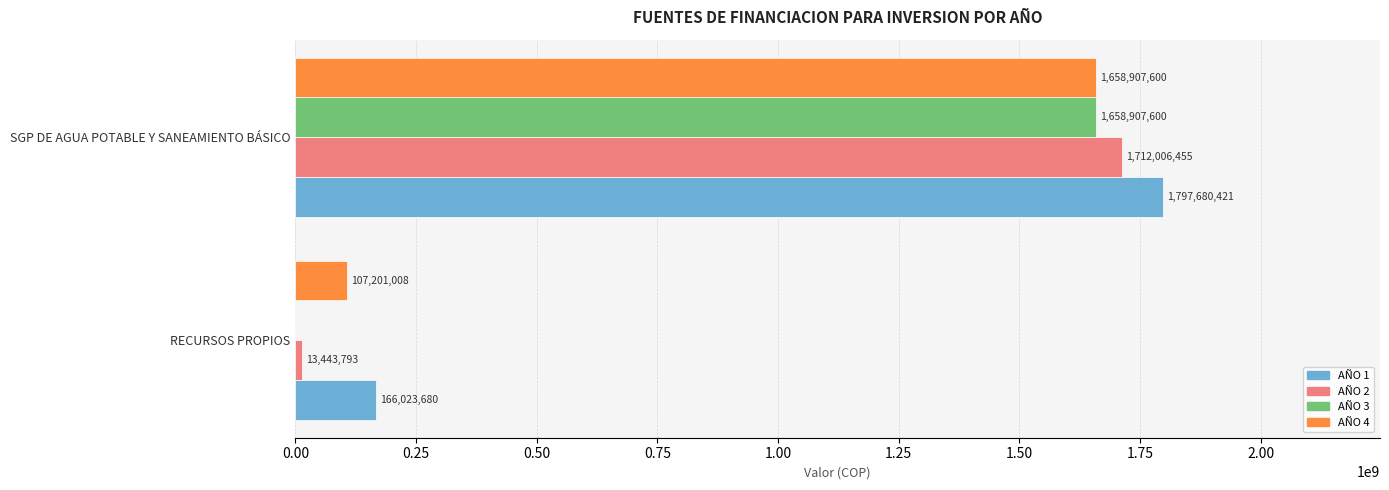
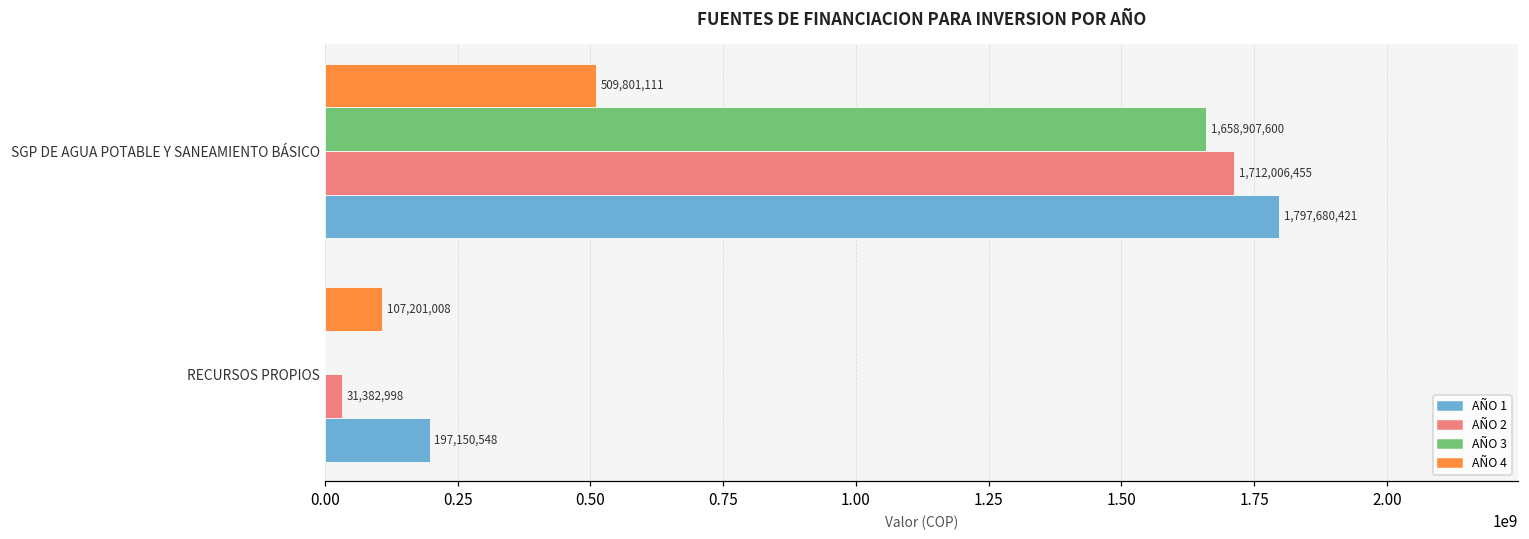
AÑO 4, SGP DE AGUA POTABLE Y SANEAMIENTO BÁSICO: 1,658,907,600 -> 509,801,111
AÑO 2, RECURSOS PROPIOS: 13,443,793 -> 31,382,998
AÑO 1, RECURSOS PROPIOS: 166,023,680 -> 197,150,548
